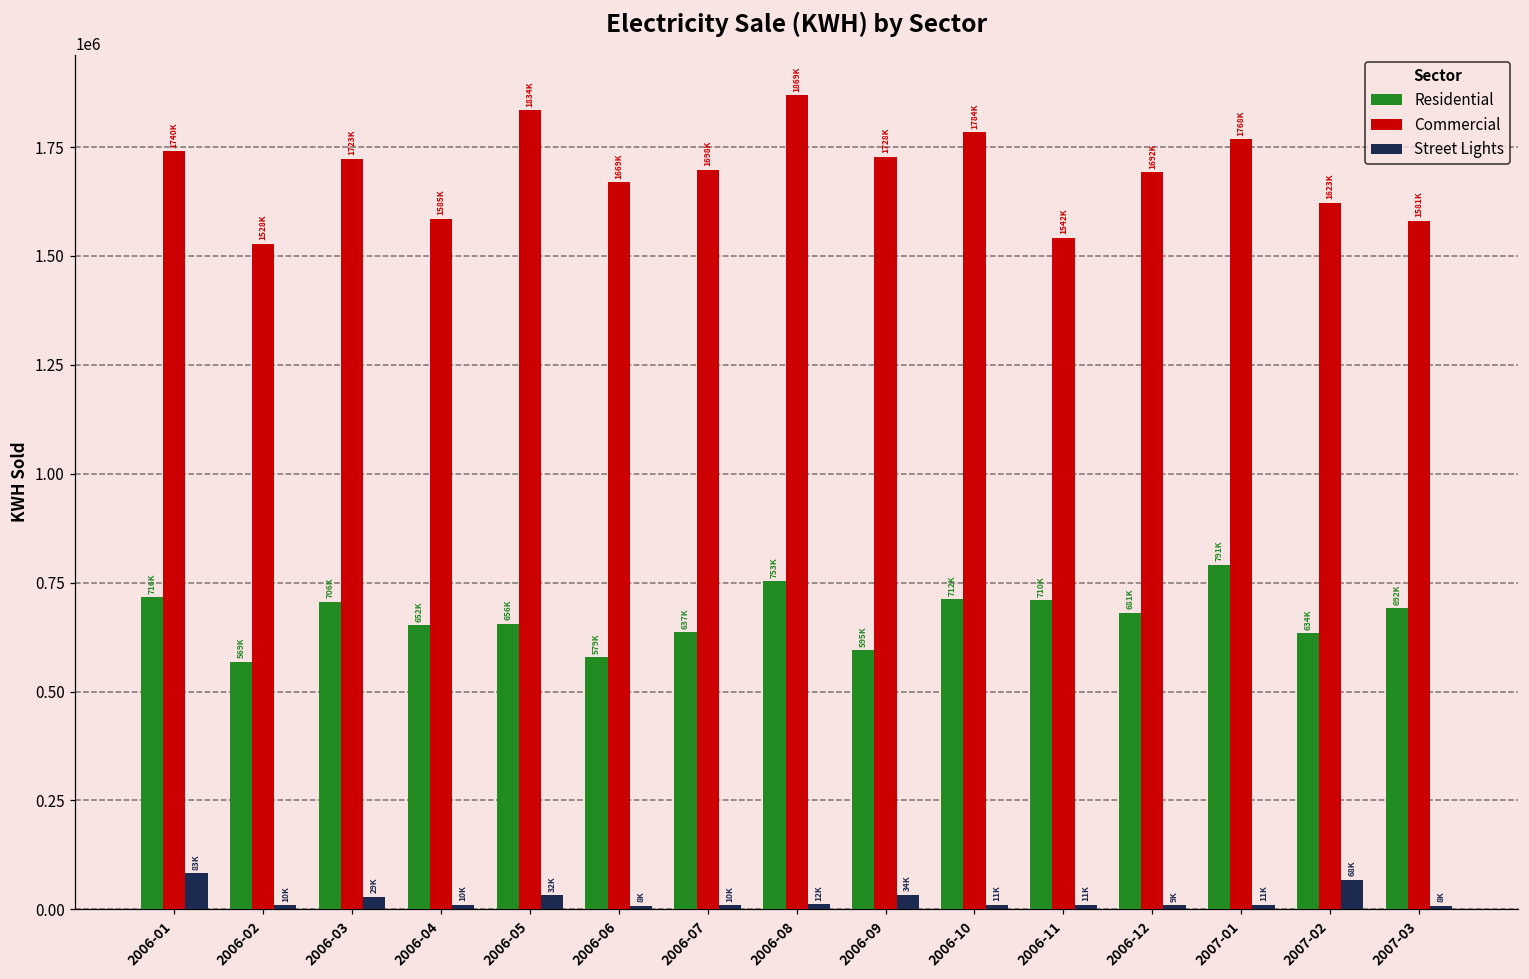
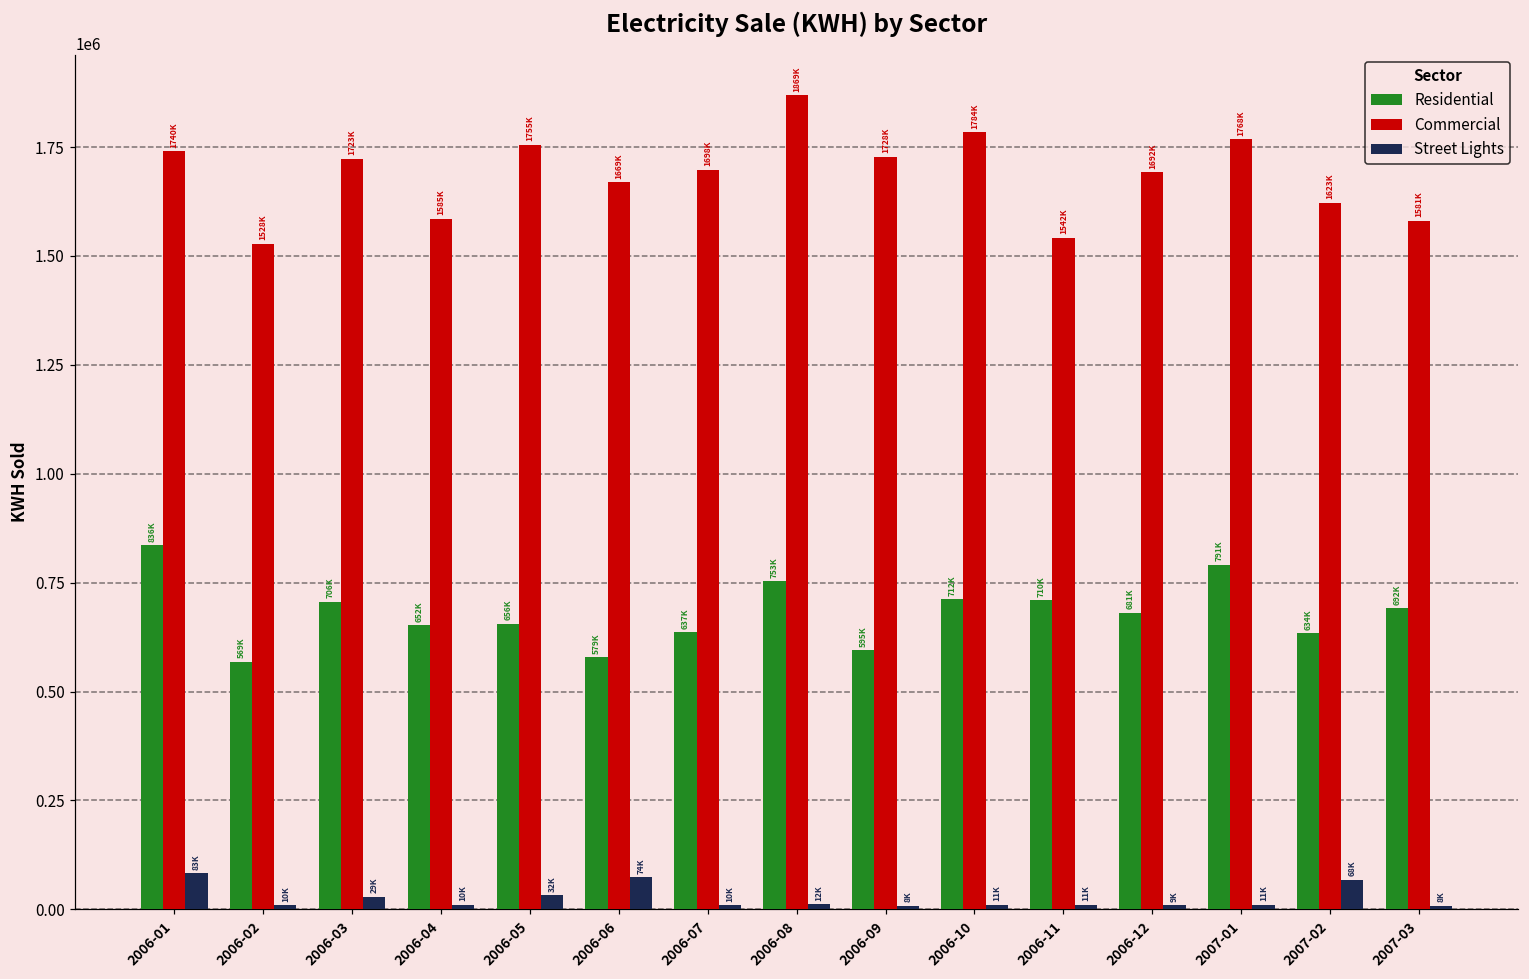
Residential, 2006-01: 716K -> 836K
Commercial, 2006-05: 1834K -> 1755K
Street Lights, 2006-06: 8K -> 74K
Street Lights, 2006-09: 34K -> 8K
